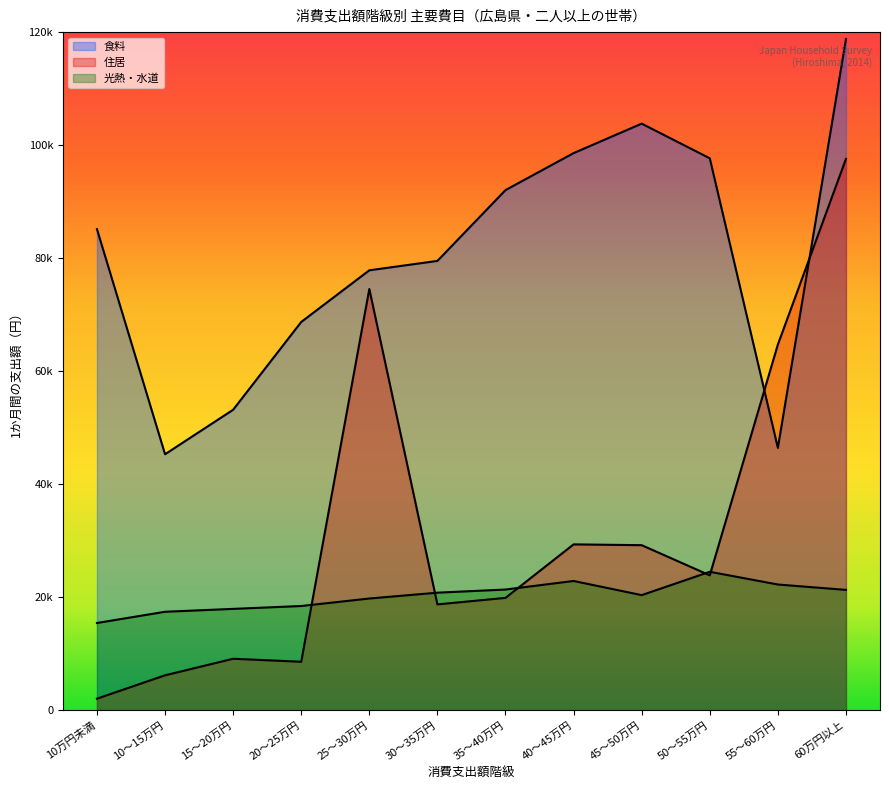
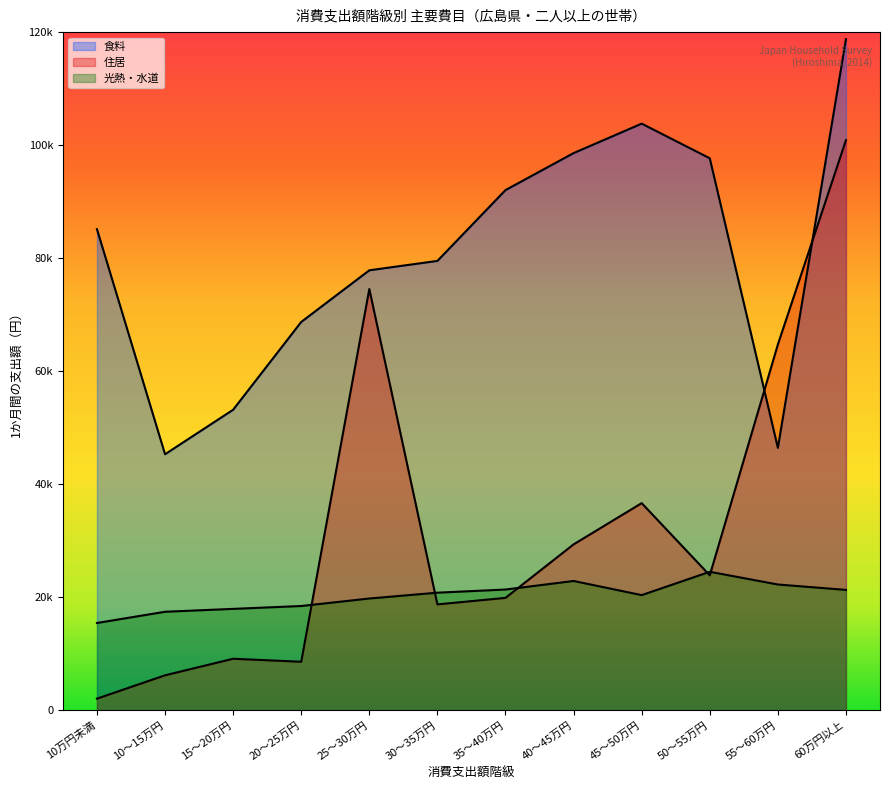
住居, 45～50万円: 29000 -> 37000
住居, 60万円以上: 98000 -> 101000
